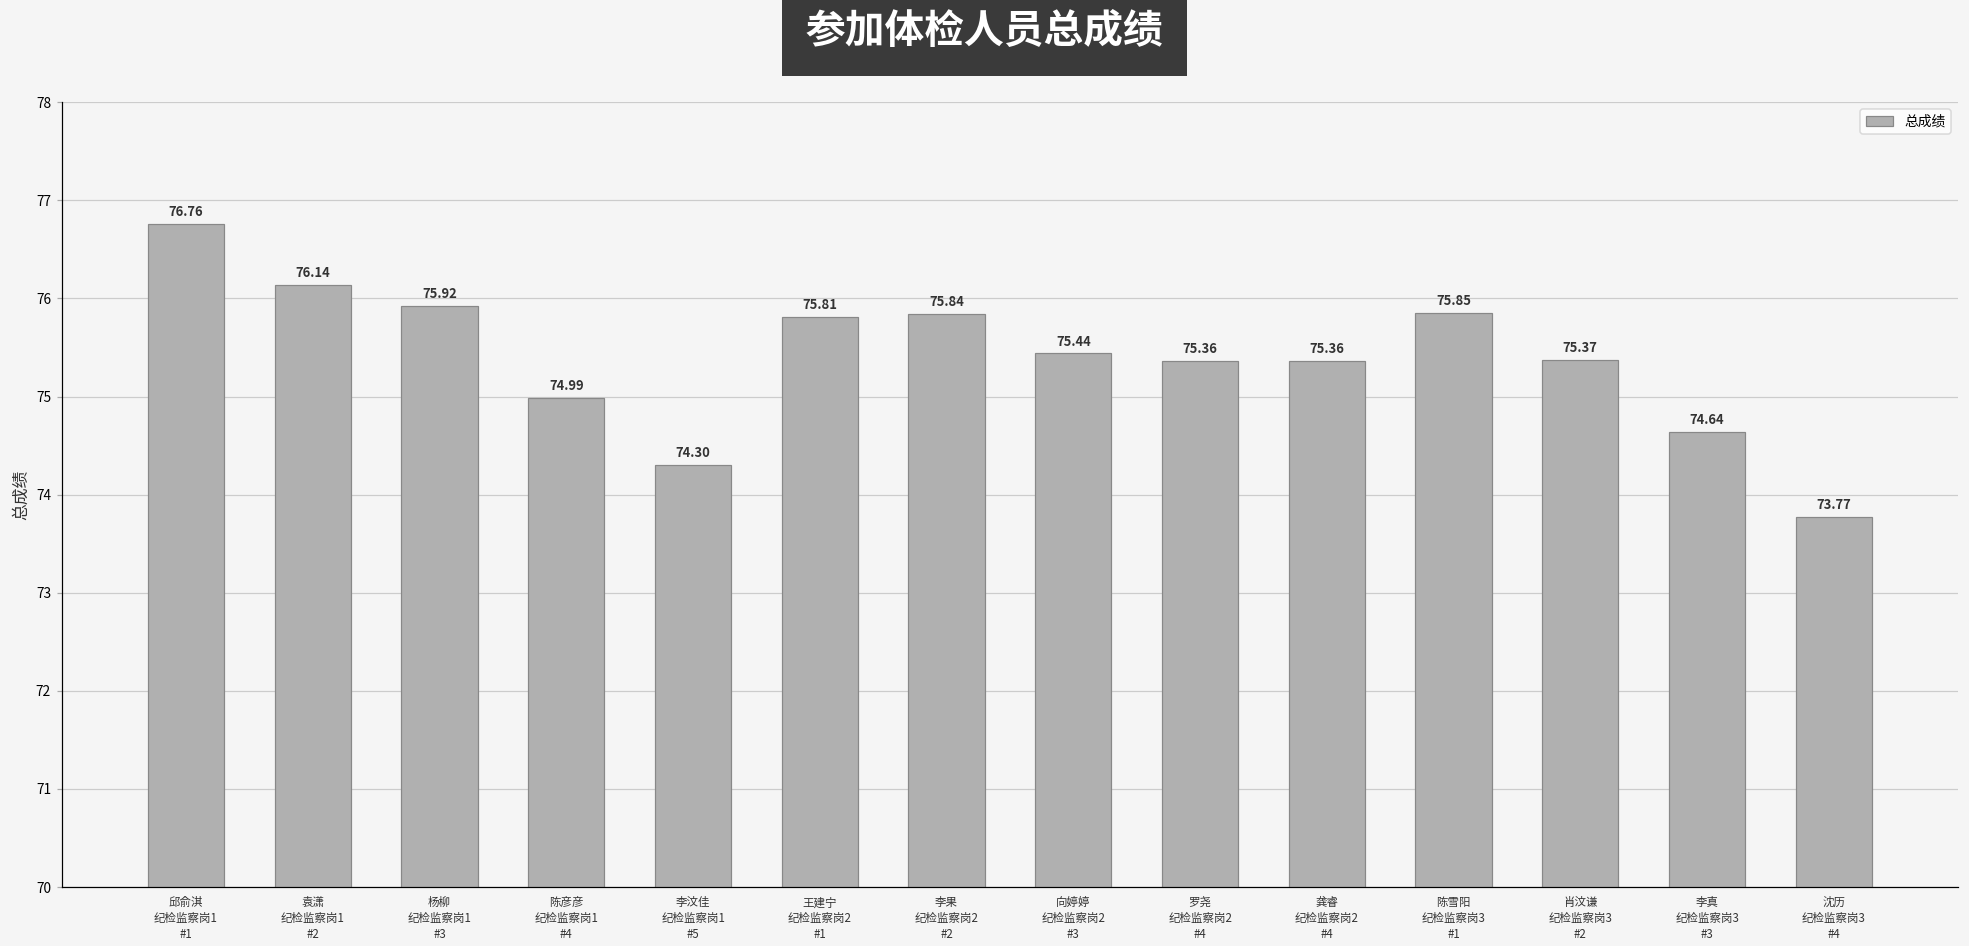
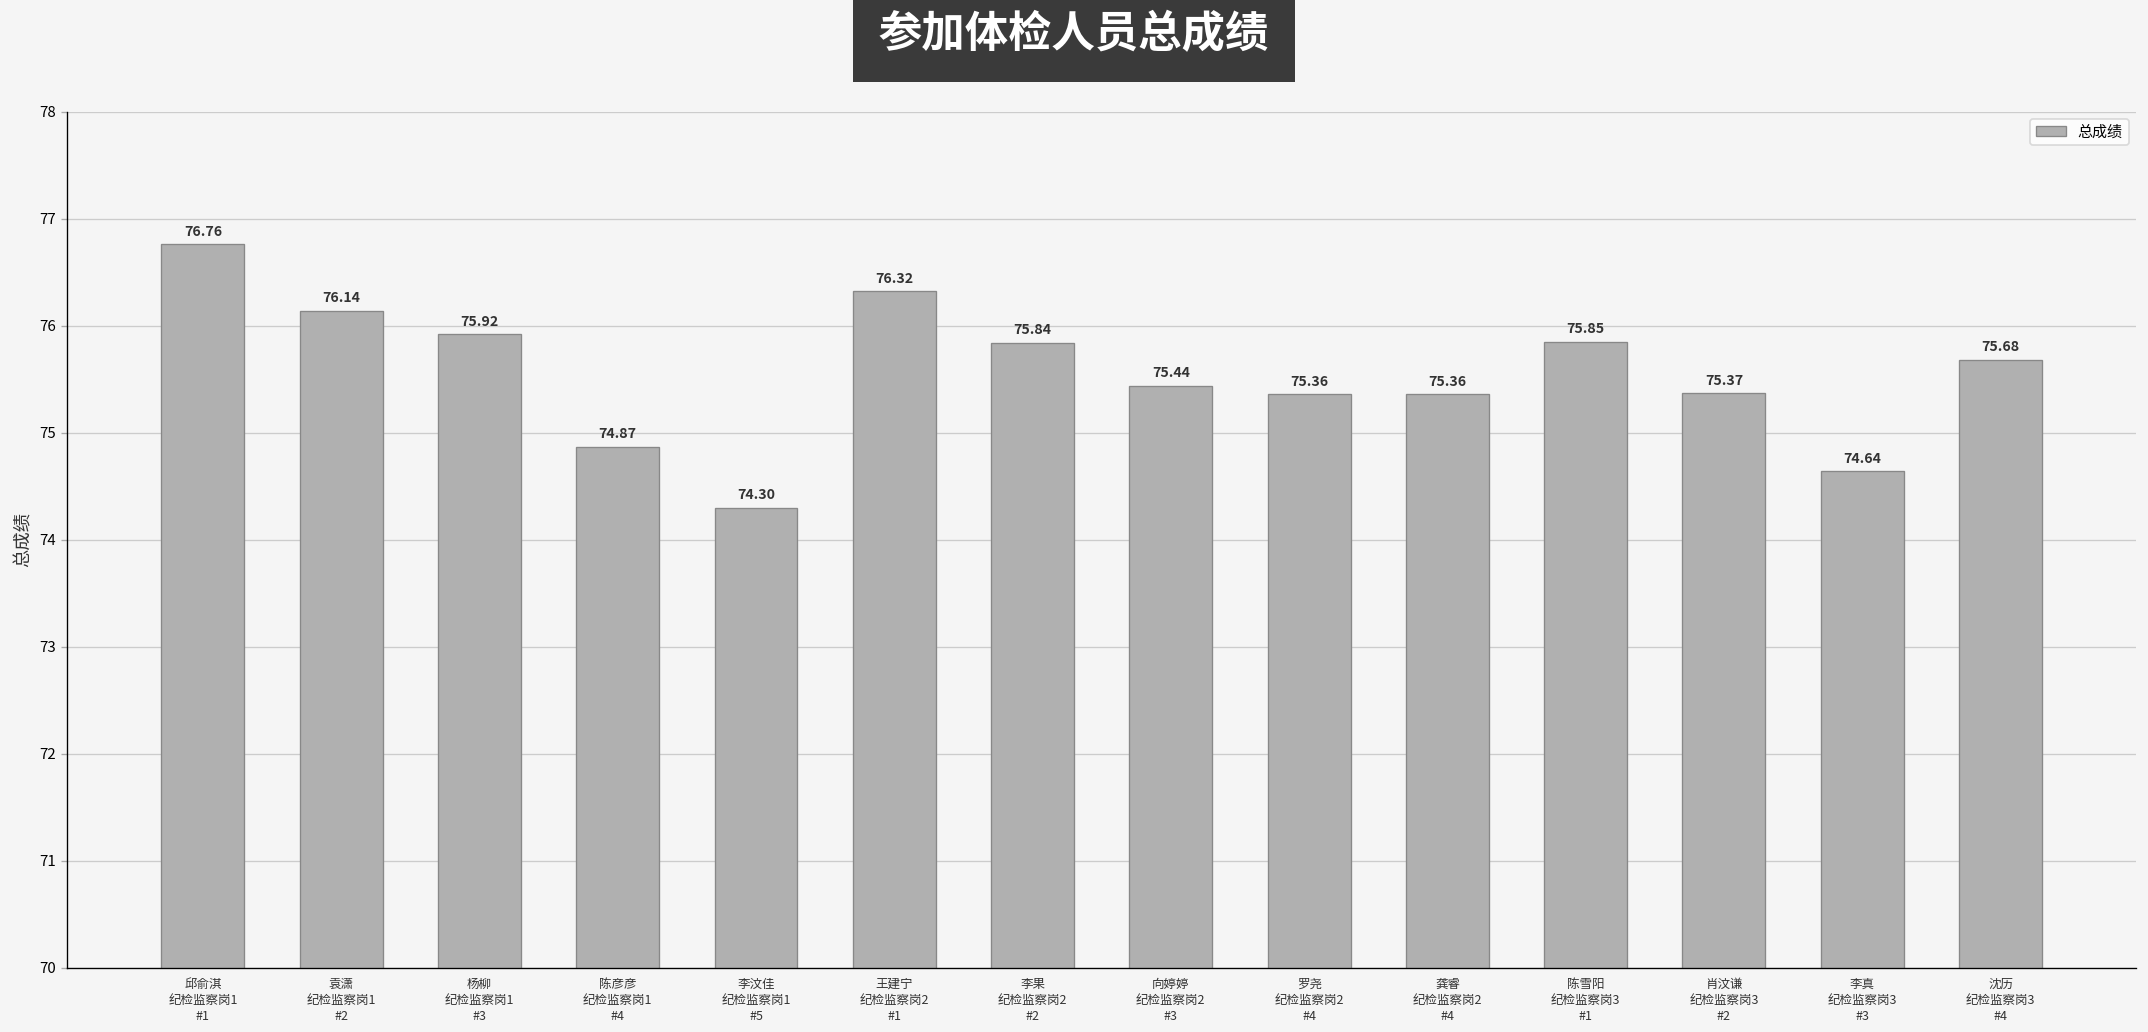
陈彦彦 纪检监察岗1 #4: 74.99 -> 74.87
王建宁 纪检监察岗2 #1: 75.81 -> 76.32
沈历 纪检监察岗3 #4: 73.77 -> 75.68
